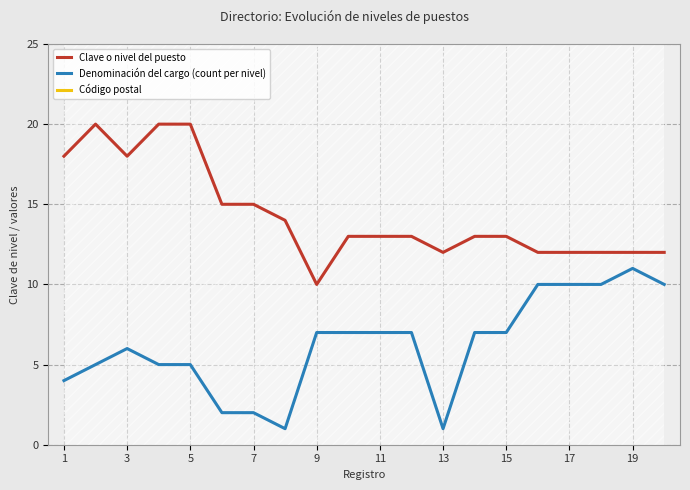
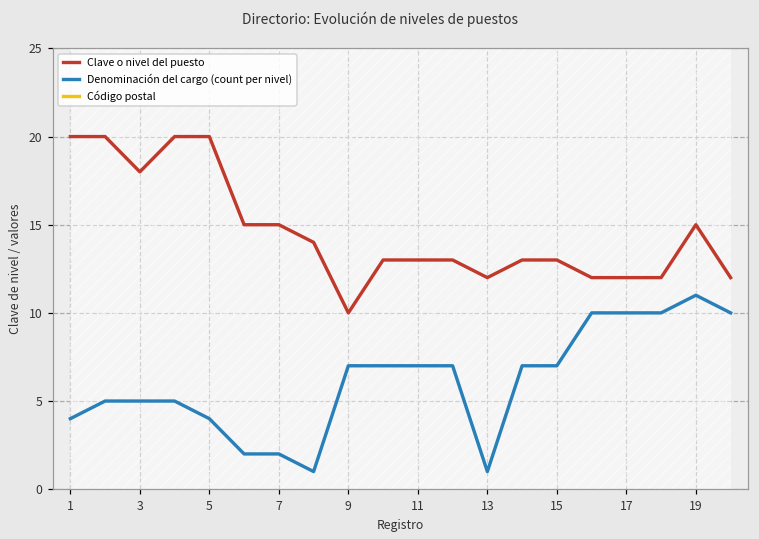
Clave o nivel del puesto, 1: 18 -> 20
Denominación del cargo (count per nivel), 3: 6 -> 5
Denominación del cargo (count per nivel), 5: 5 -> 4
Clave o nivel del puesto, 19: 12 -> 15
